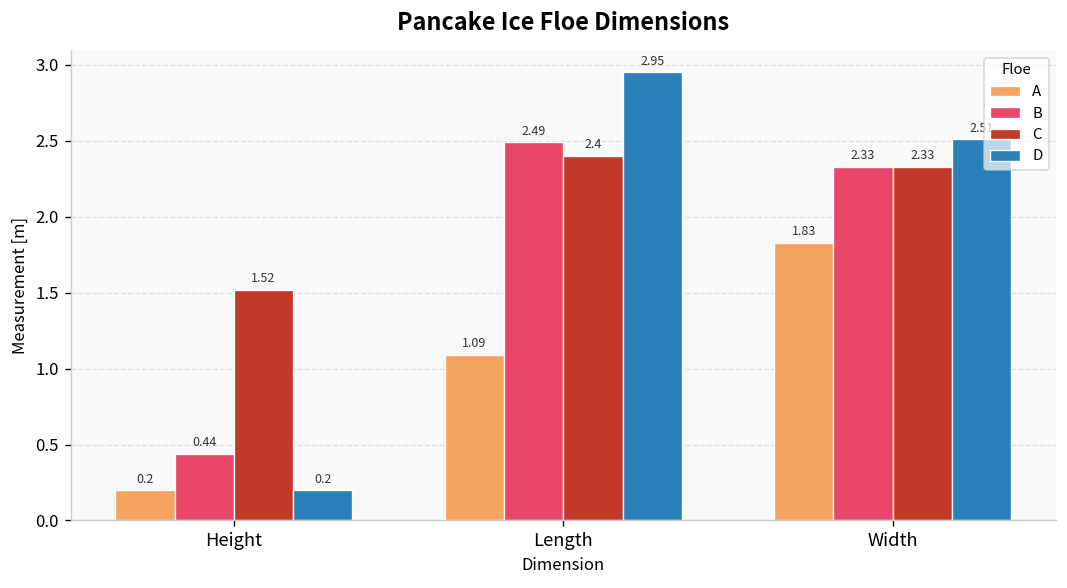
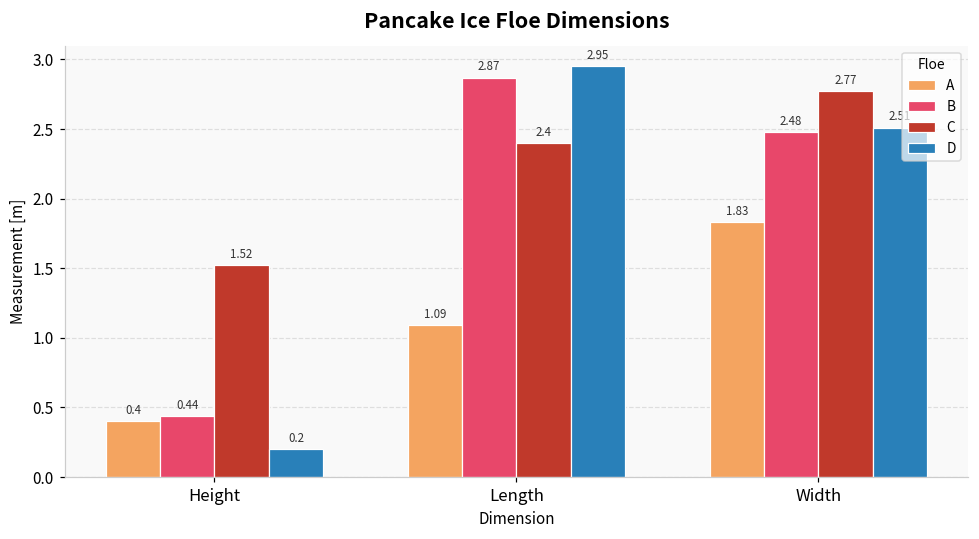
A, Height: 0.2 -> 0.4
B, Length: 2.49 -> 2.87
B, Width: 2.33 -> 2.48
C, Width: 2.33 -> 2.77
